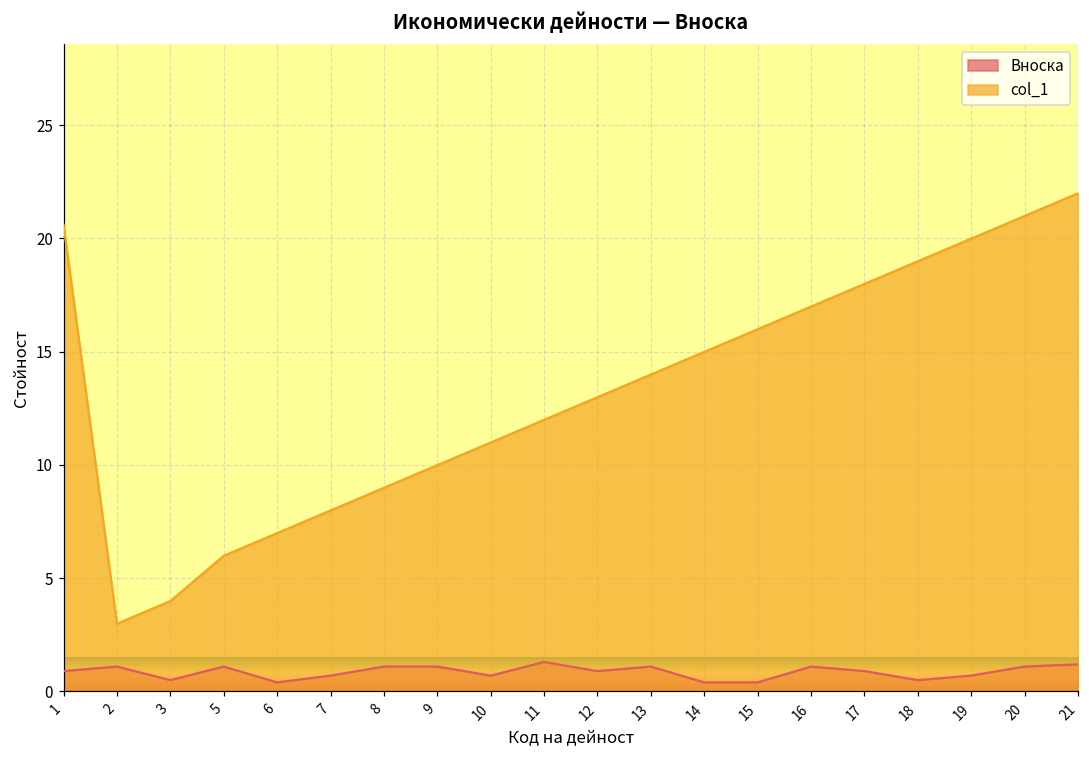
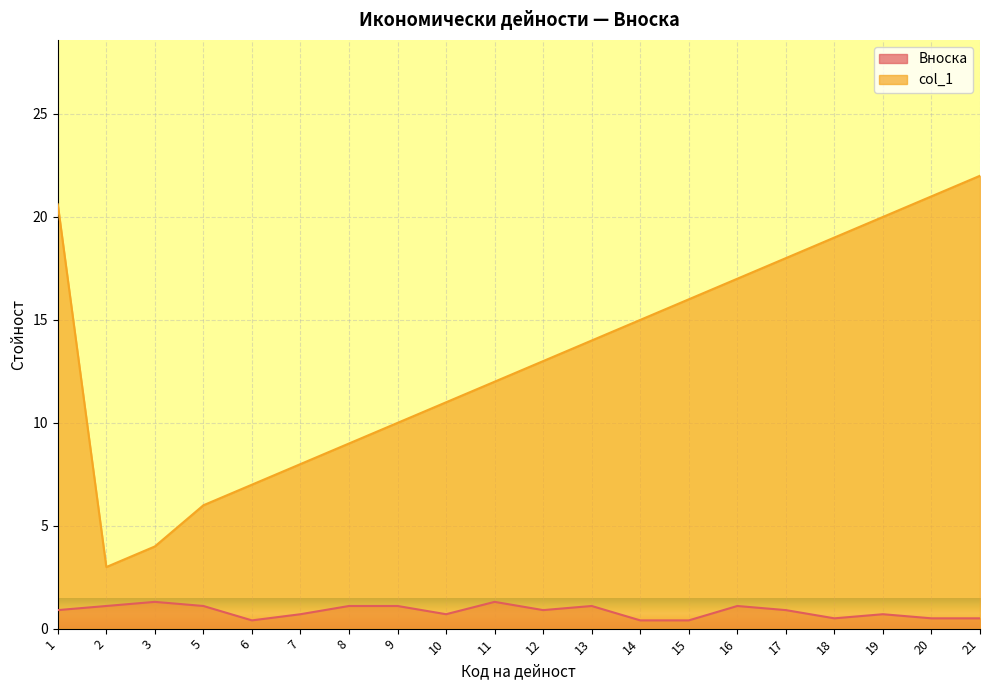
Вноска, 3: 0.5 -> 1.3
Вноска, 20: 1.1 -> 0.5
Вноска, 21: 1.2 -> 0.5
